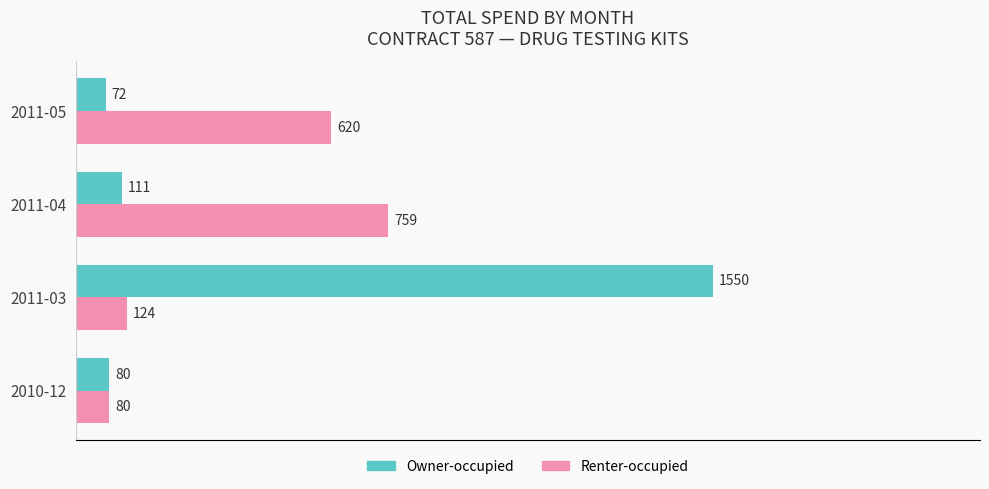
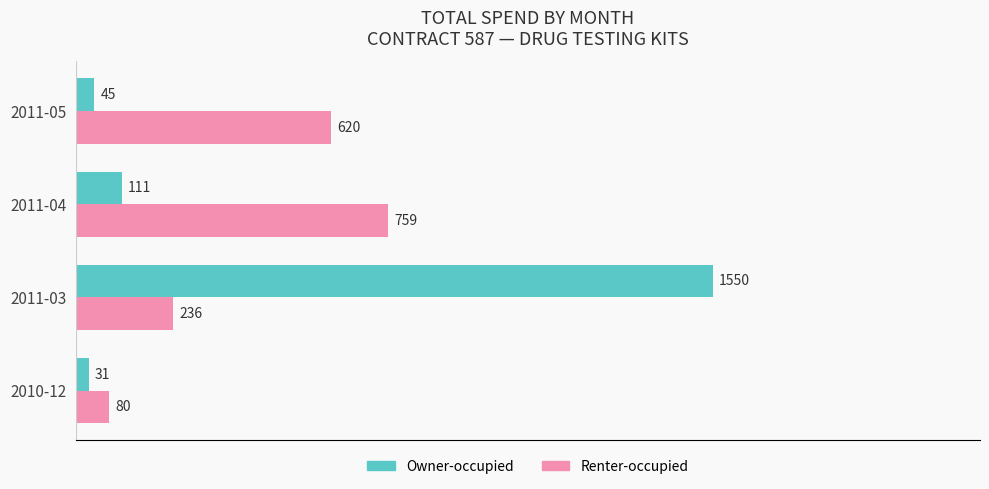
Owner-occupied, 2011-05: 72 -> 45
Renter-occupied, 2011-03: 124 -> 236
Owner-occupied, 2010-12: 80 -> 31
